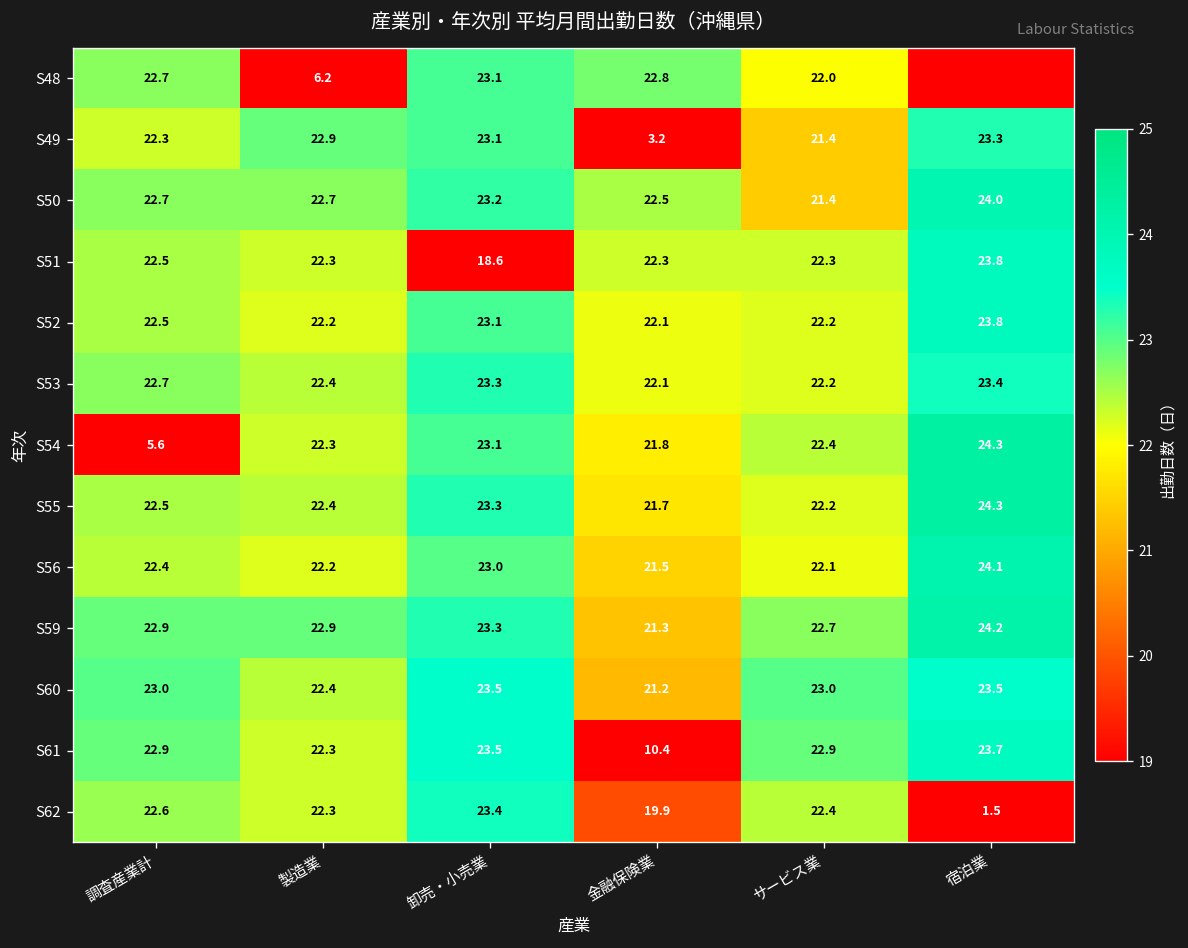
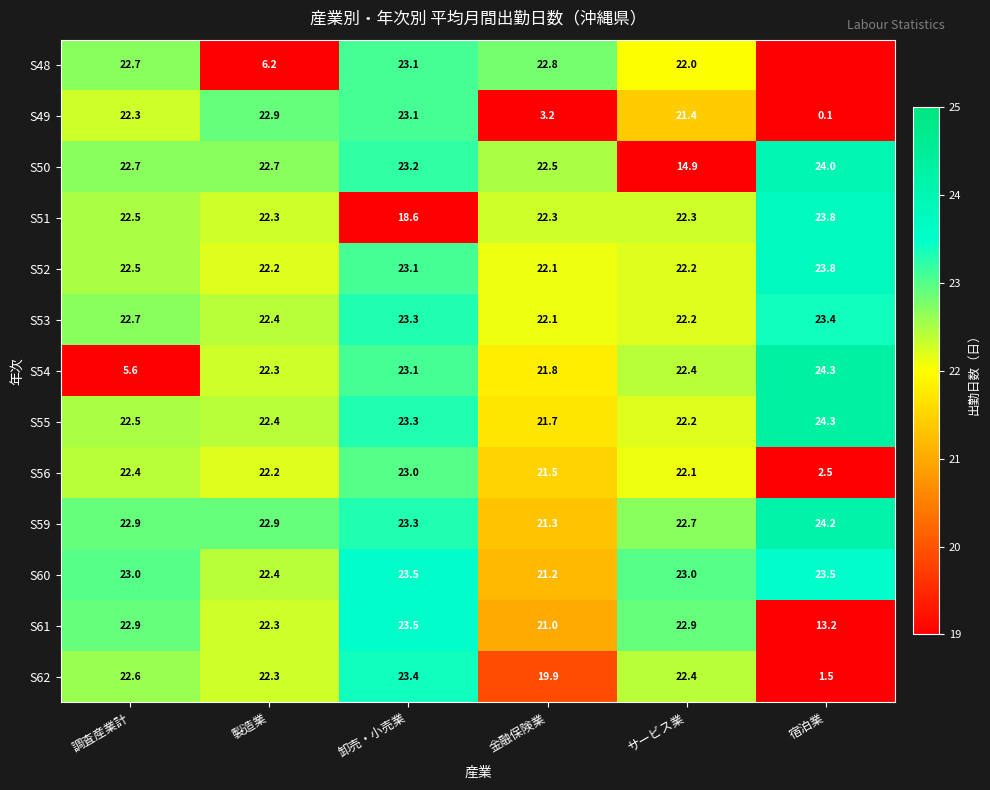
S49, 宿泊業: 23.3 -> 0.1
S50, サービス業: 21.4 -> 14.9
S56, 宿泊業: 24.1 -> 2.5
S61, 金融保険業: 10.4 -> 21.0
S61, 宿泊業: 23.7 -> 13.2
